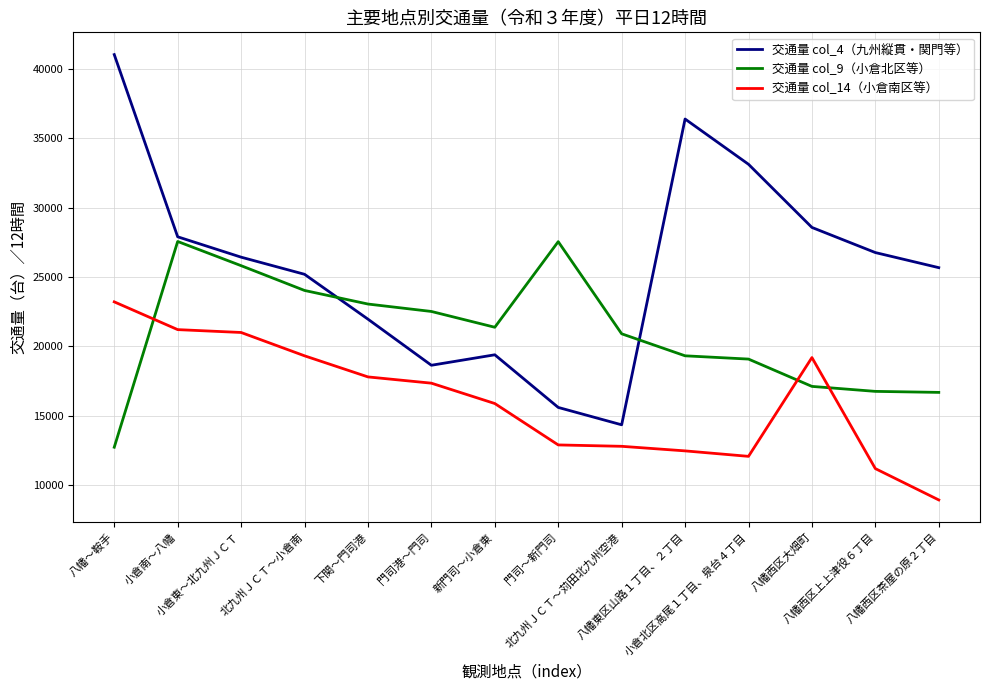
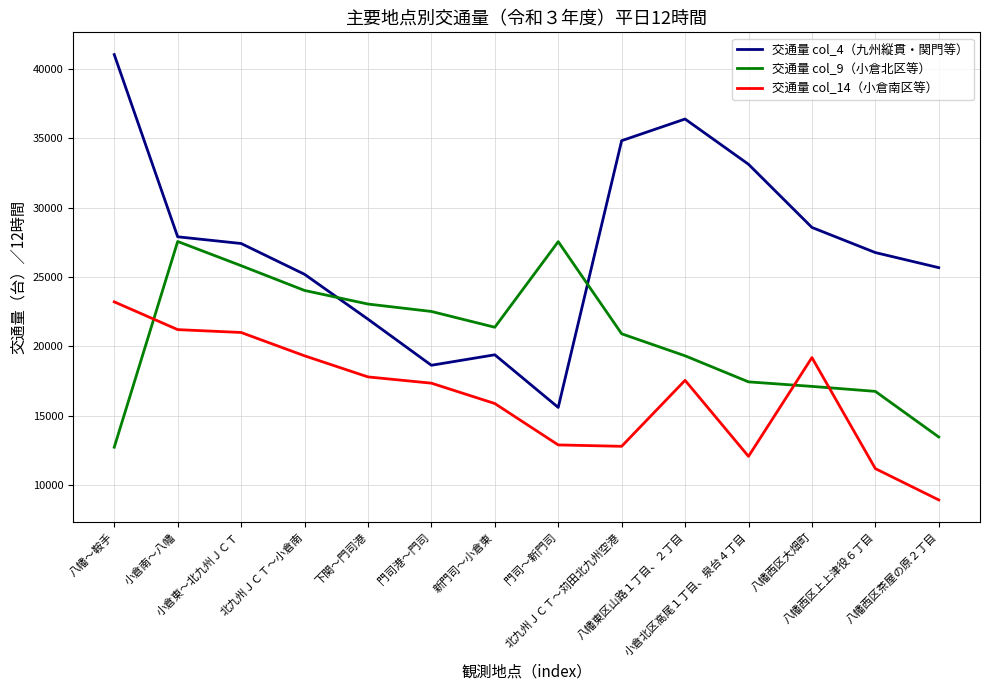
交通量 col_4（九州縦貫・関門等）, 小倉東～北九州ＪＣＴ: 26400 -> 27400
交通量 col_4（九州縦貫・関門等）, 北九州ＪＣＴ～苅田北九州空港: 14400 -> 34800
交通量 col_14（小倉南区等）, 八幡東区山路１丁目、２丁目: 12500 -> 17600
交通量 col_9（小倉北区等）, 小倉北区高尾１丁目、泉台４丁目: 19100 -> 17500
交通量 col_9（小倉北区等）, 八幡西区茶屋の原２丁目: 16700 -> 13500
